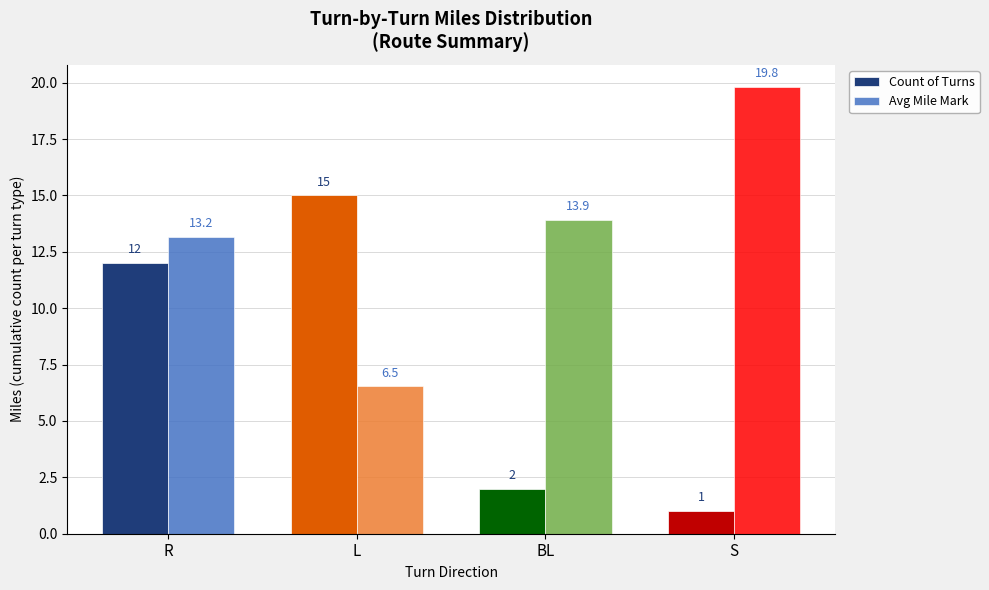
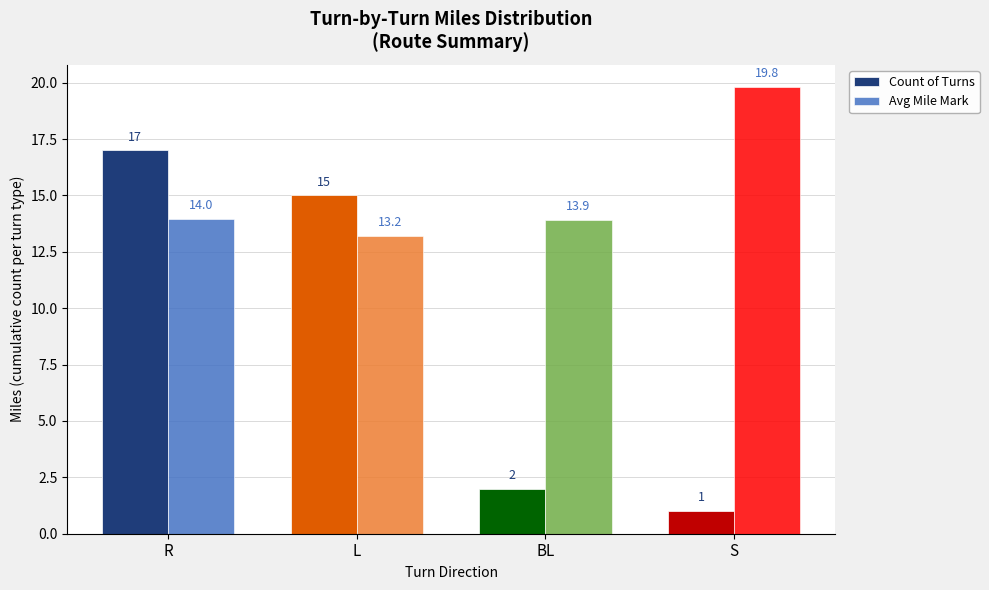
Count of Turns, R: 12 -> 17
Avg Mile Mark, R: 13.2 -> 14.0
Avg Mile Mark, L: 6.5 -> 13.2
